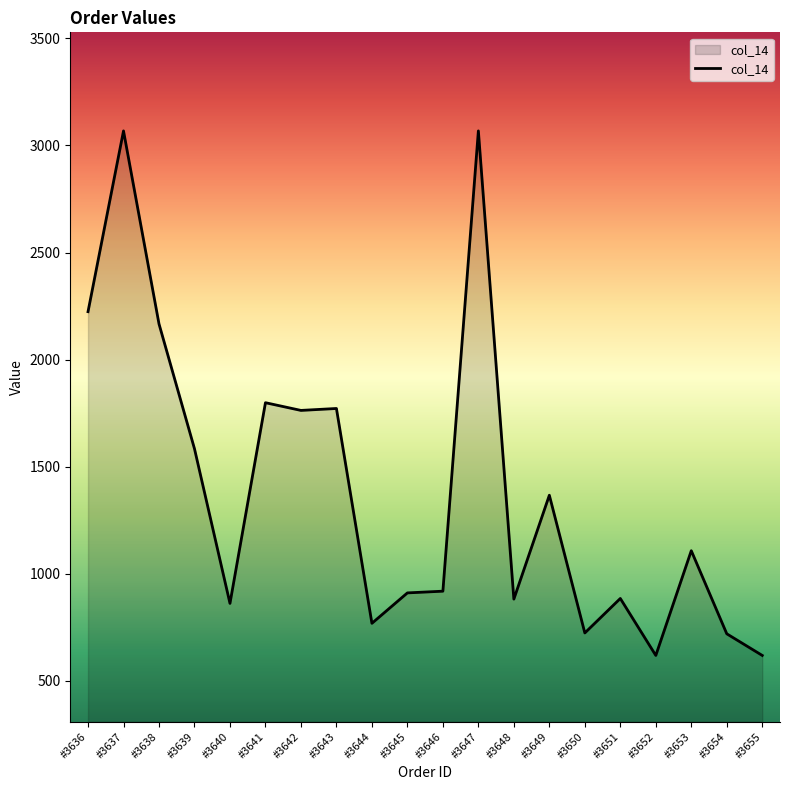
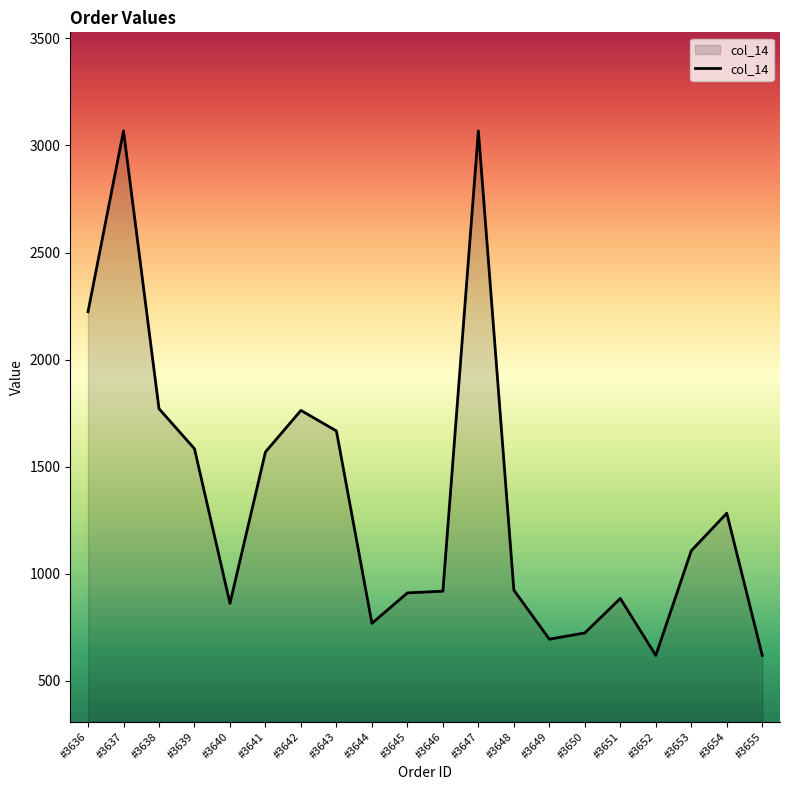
#3638: 2170 -> 1770
#3641: 1800 -> 1570
#3643: 1770 -> 1670
#3648: 880 -> 920
#3649: 1370 -> 700
#3654: 720 -> 1280
